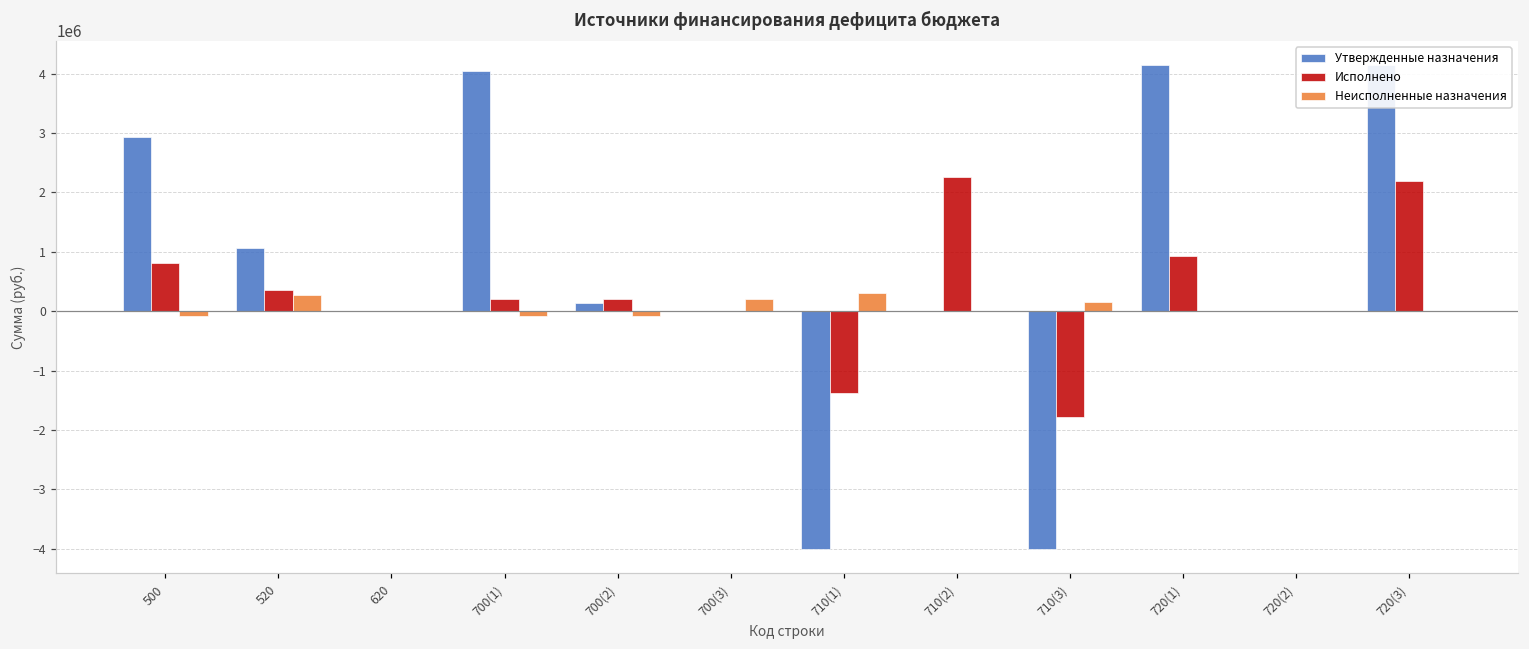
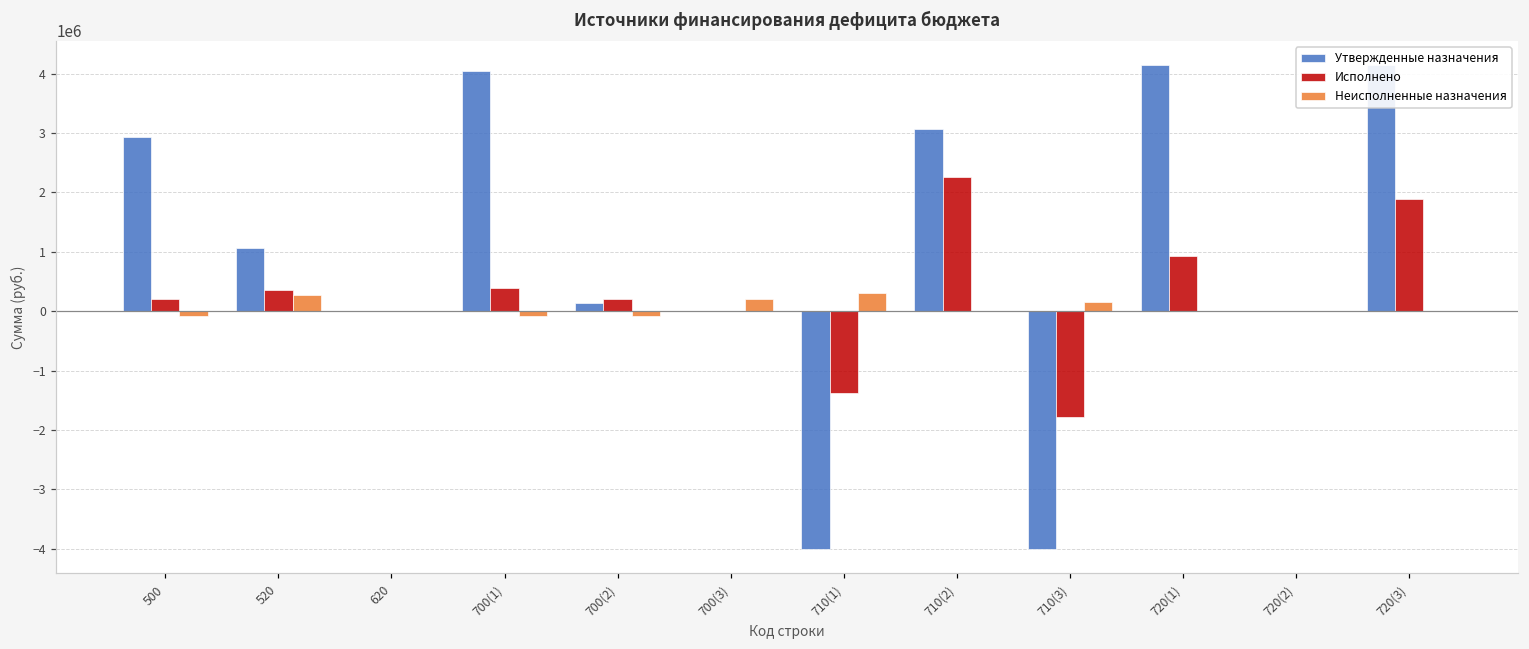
Исполнено, 500: 800000 -> 200000
Исполнено, 700(1): 200000 -> 400000
Утвержденные назначения, 710(2): 0 -> 3100000
Исполнено, 720(3): 2200000 -> 1900000
